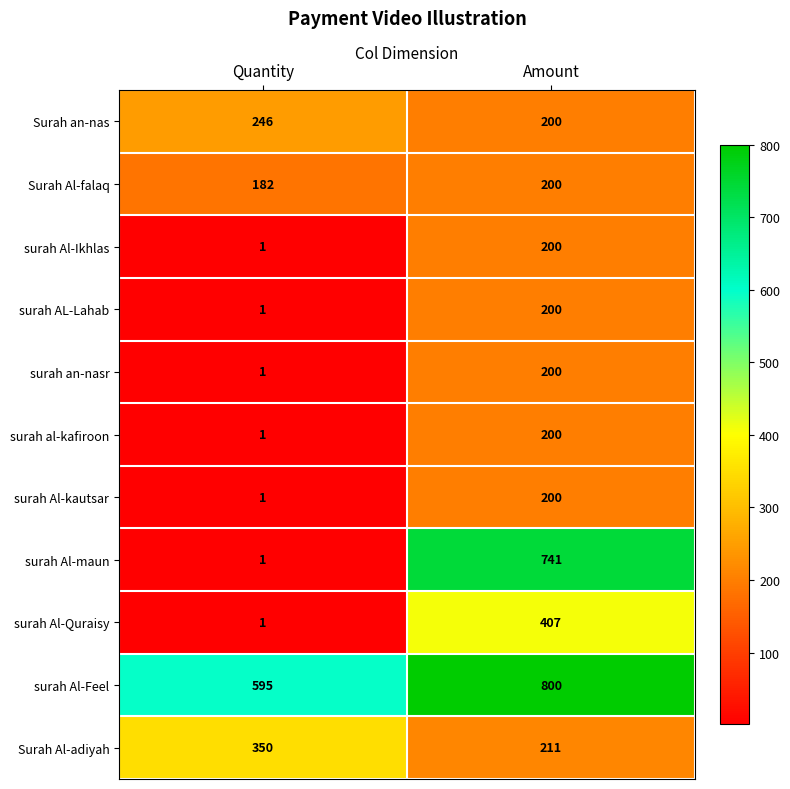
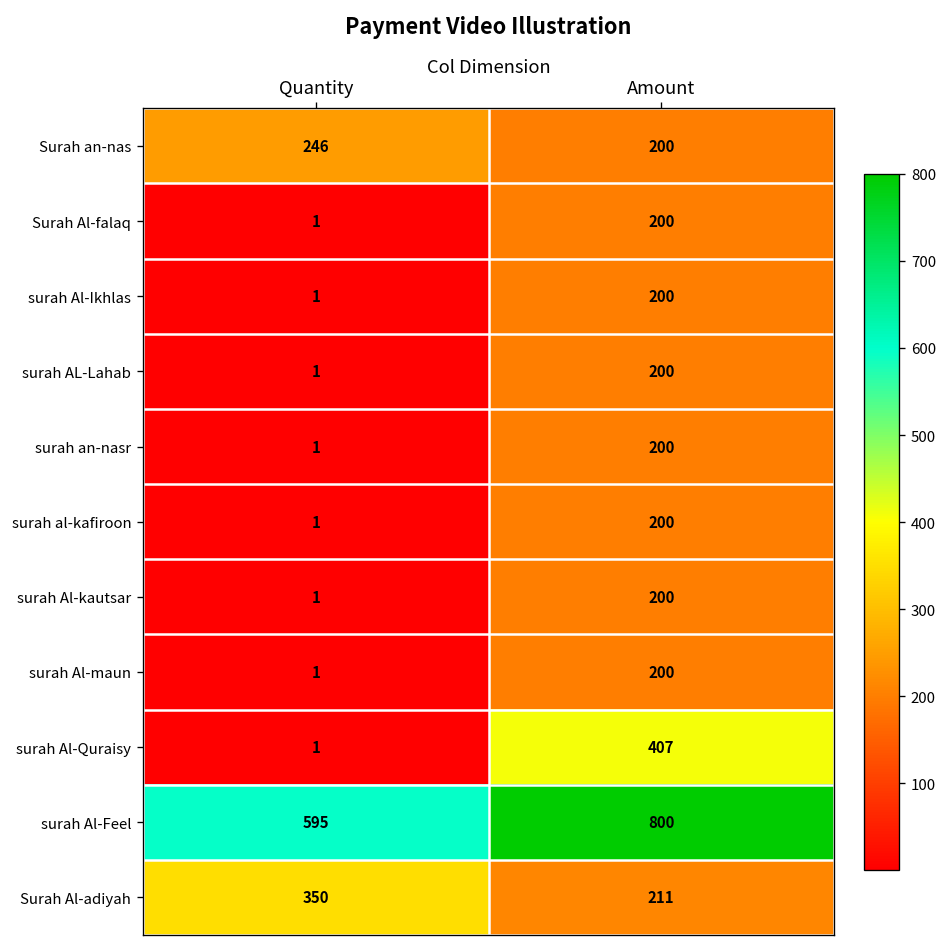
Surah Al-falaq, Quantity: 182 -> 1
surah Al-maun, Amount: 741 -> 200
